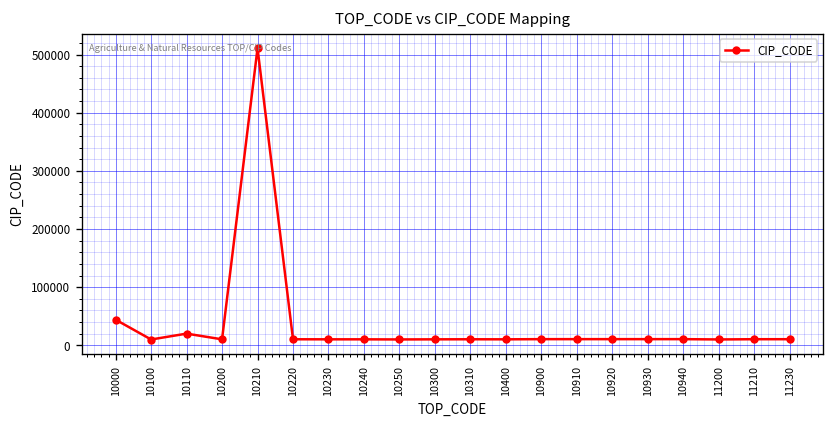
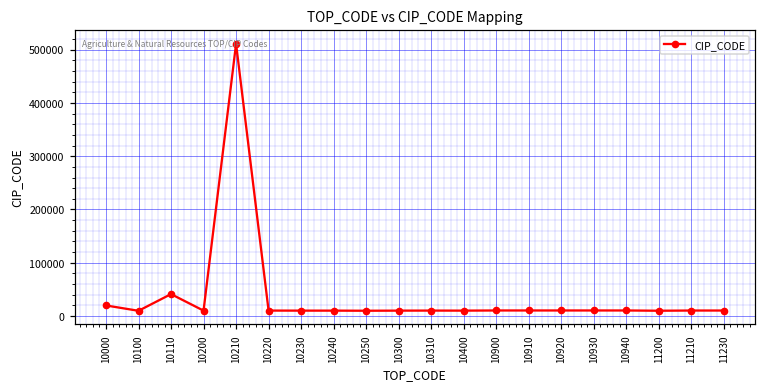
10000: 40000 -> 20000
10110: 20000 -> 40000
